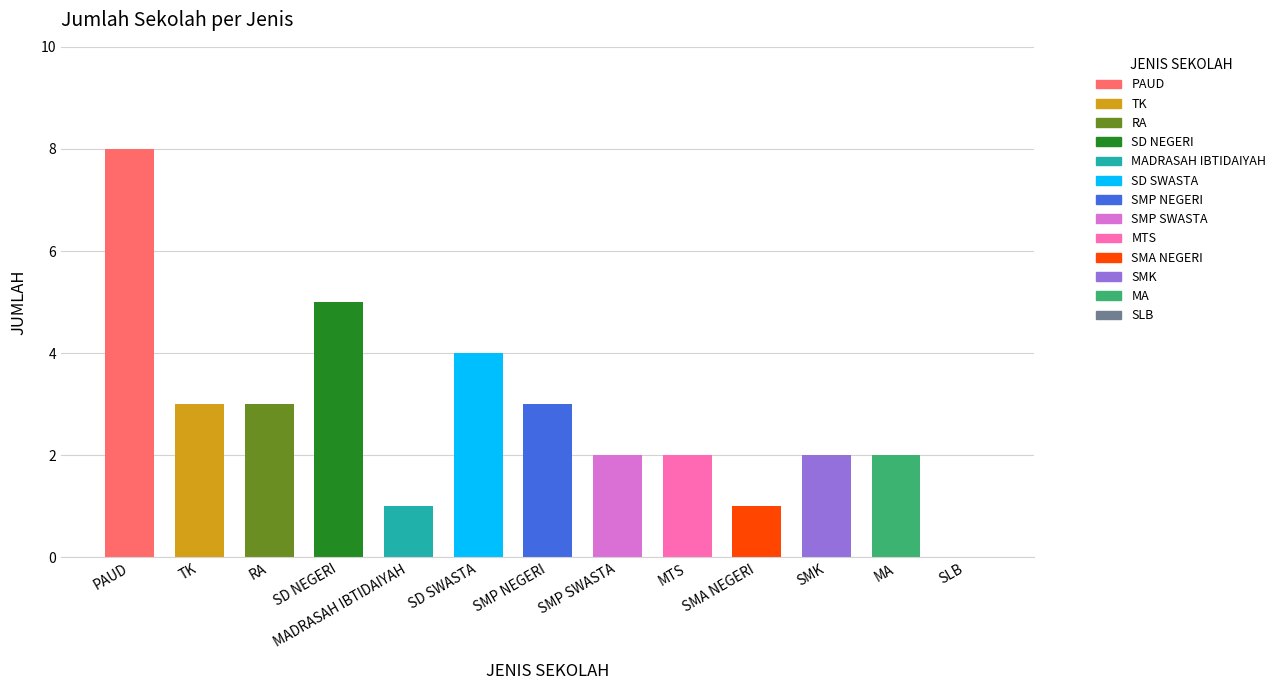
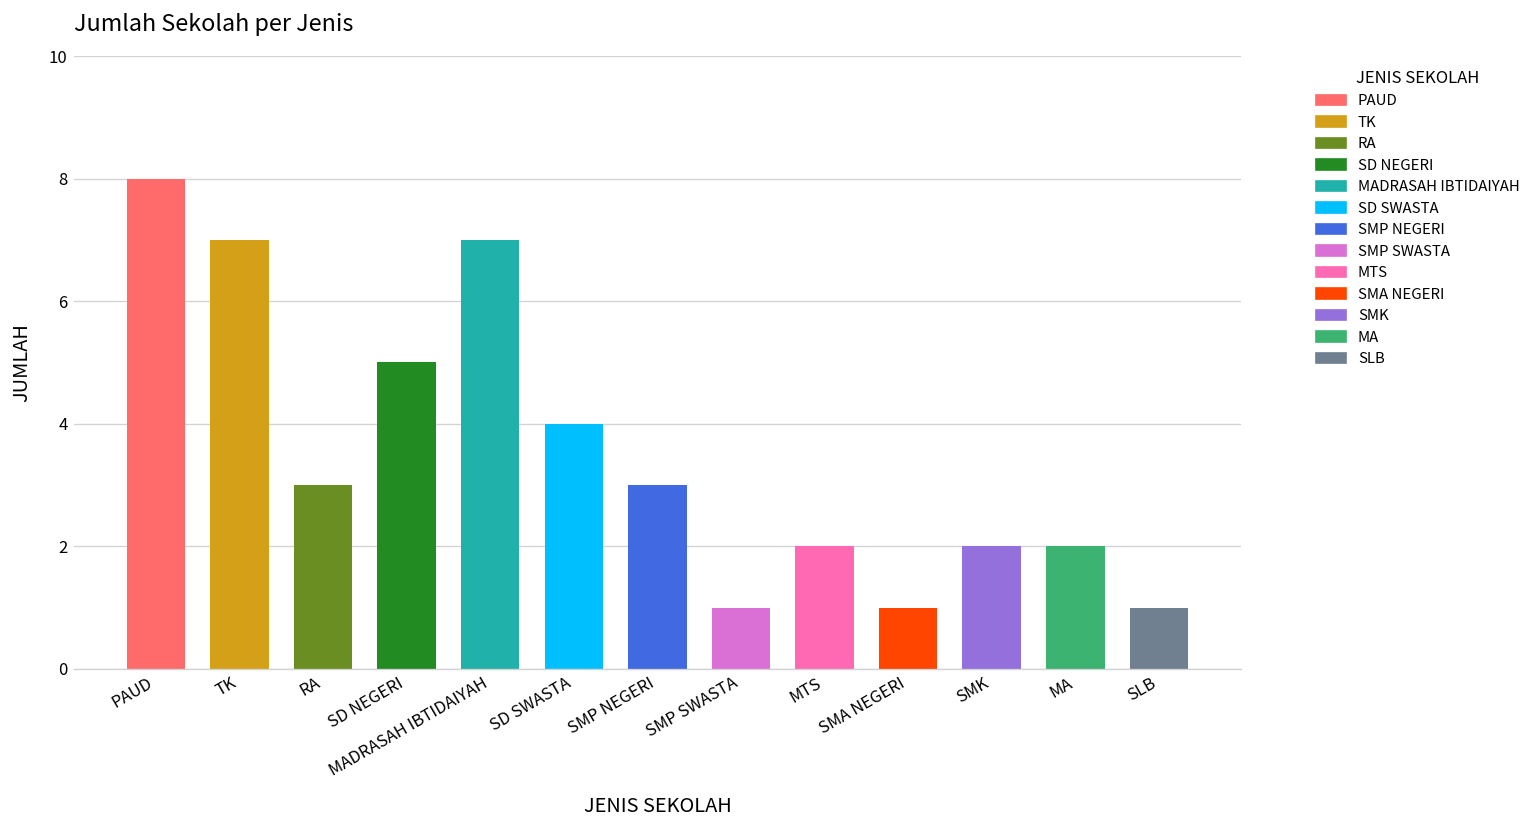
TK: 3 -> 7
MADRASAH IBTIDAIYAH: 1 -> 7
SMP SWASTA: 2 -> 1
SLB: 0 -> 1
